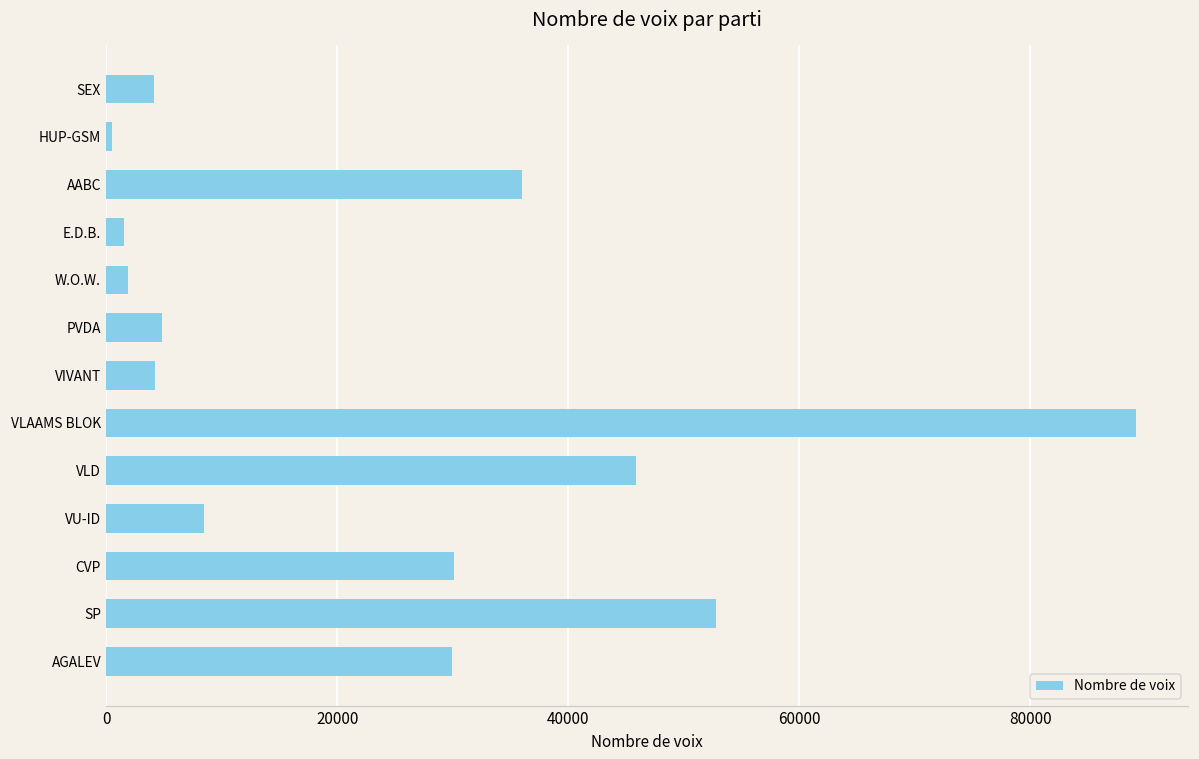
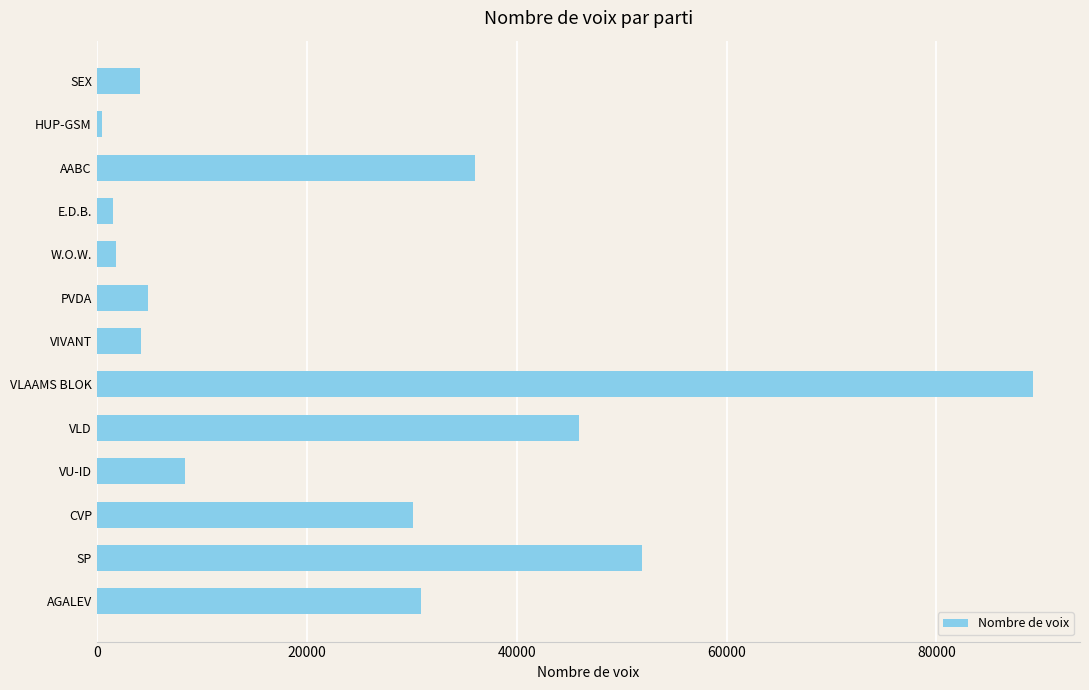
SP: 52800 -> 51900
AGALEV: 30000 -> 30800
